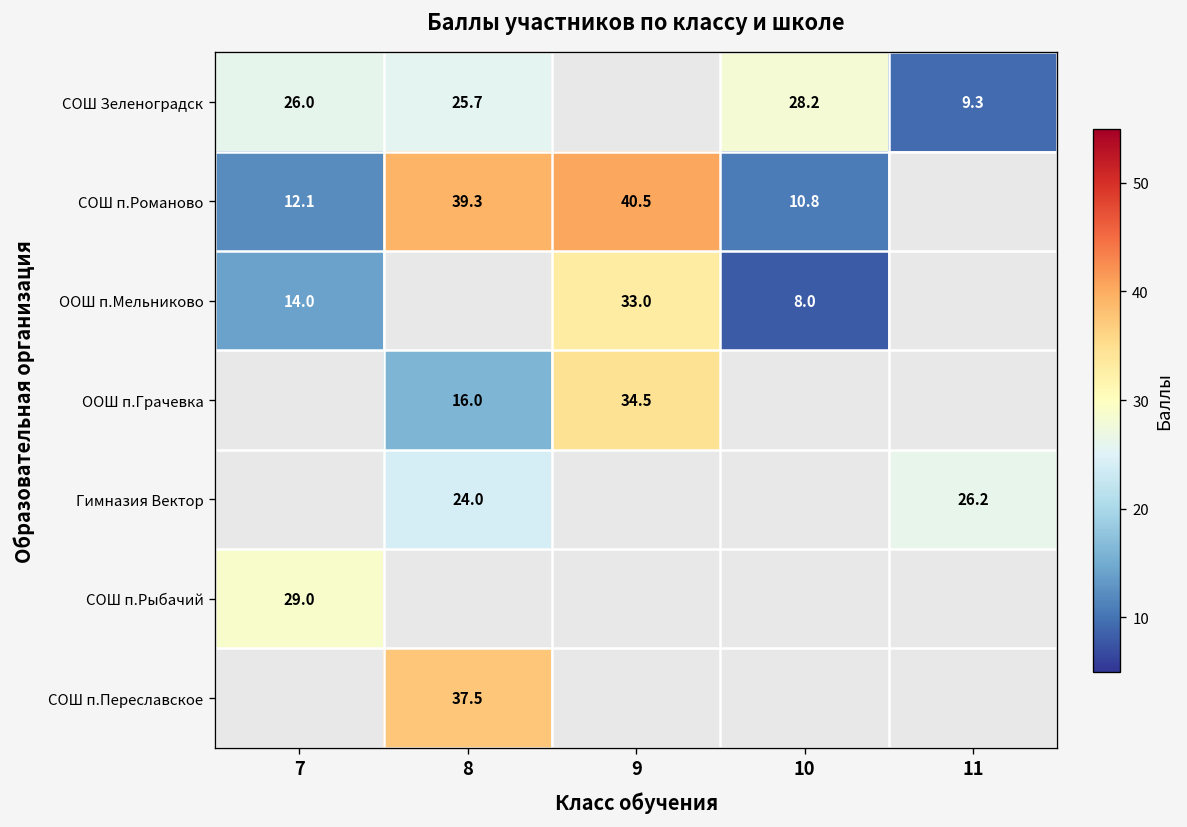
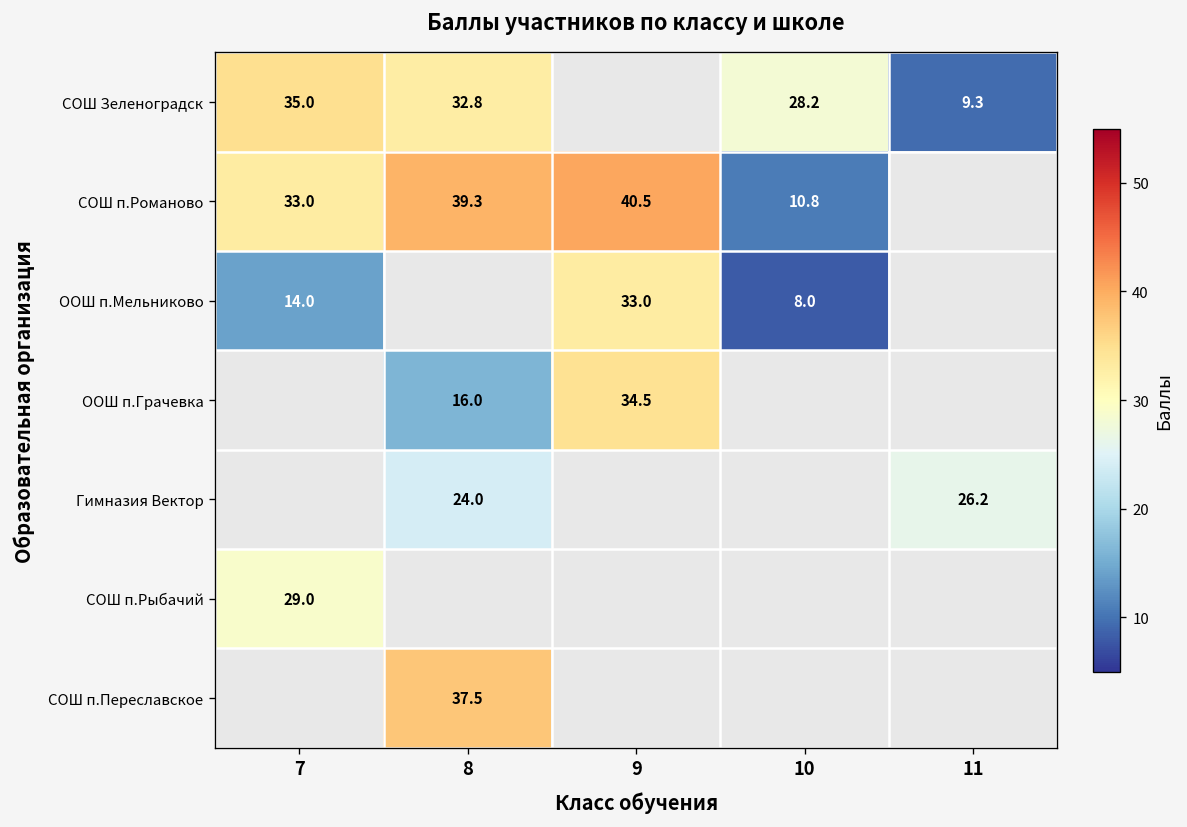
СОШ Зеленоградск, 7: 26.0 -> 35.0
СОШ Зеленоградск, 8: 25.7 -> 32.8
СОШ п.Романово, 7: 12.1 -> 33.0
